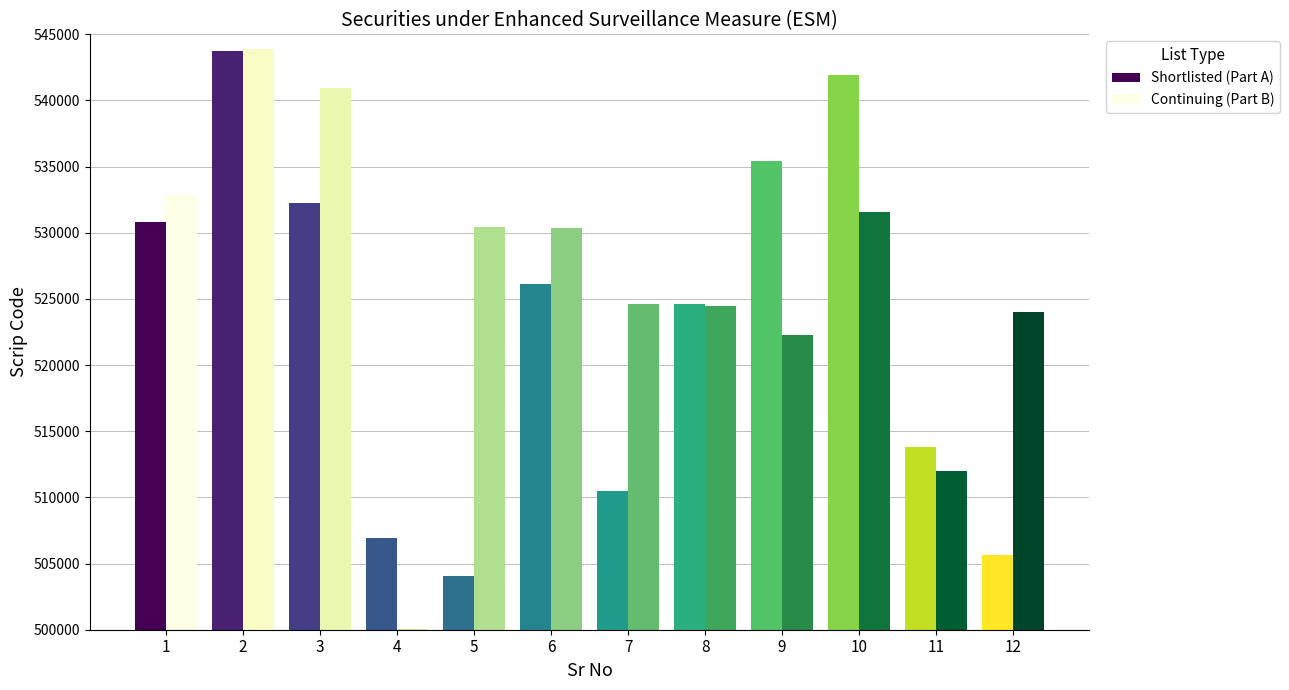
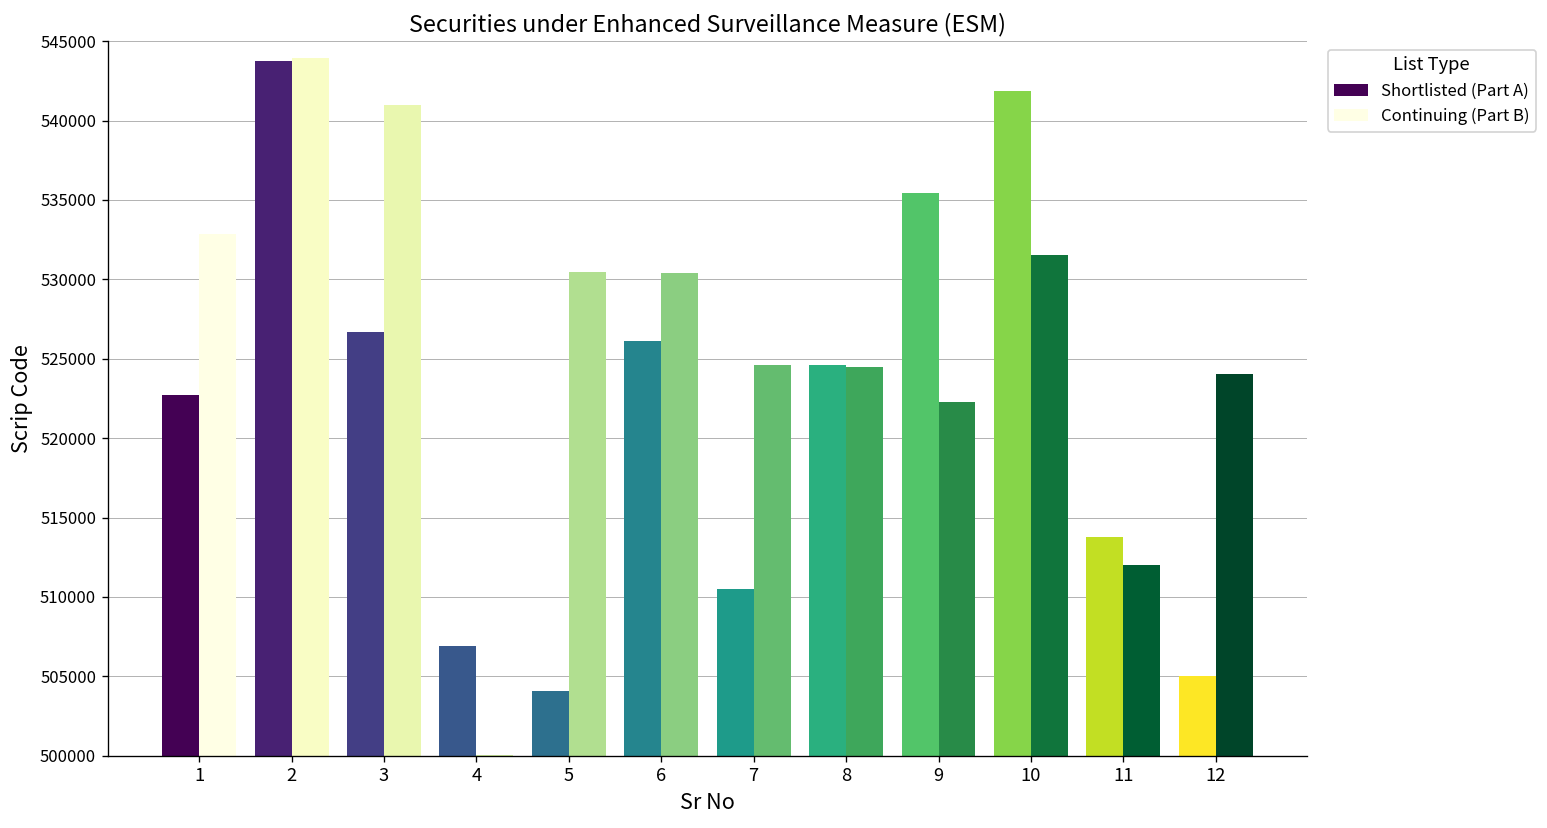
Shortlisted (Part A), 1: 530800 -> 522700
Shortlisted (Part A), 3: 532300 -> 526700
Shortlisted (Part A), 12: 505600 -> 505000
